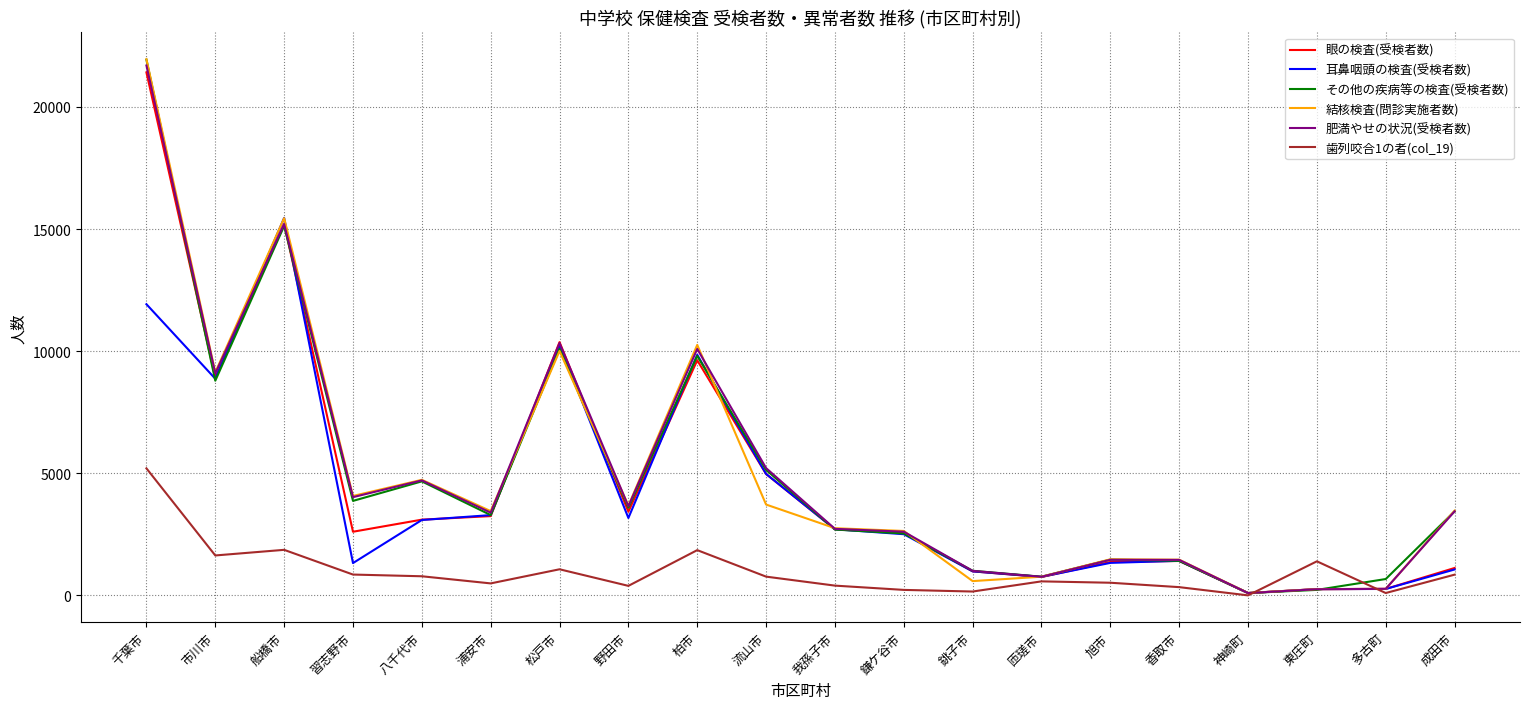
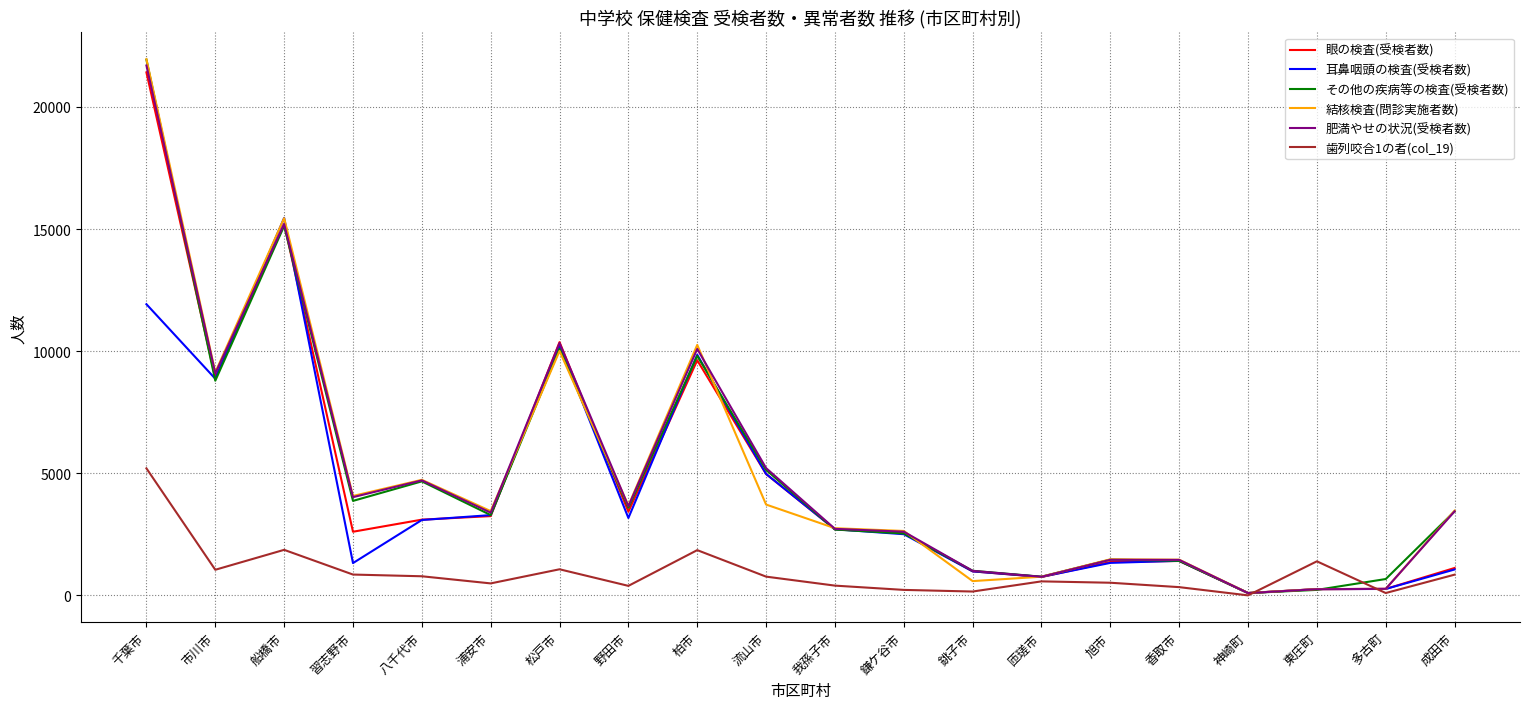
歯列咬合1の者(col_19), 市川市: 1600 -> 1100
